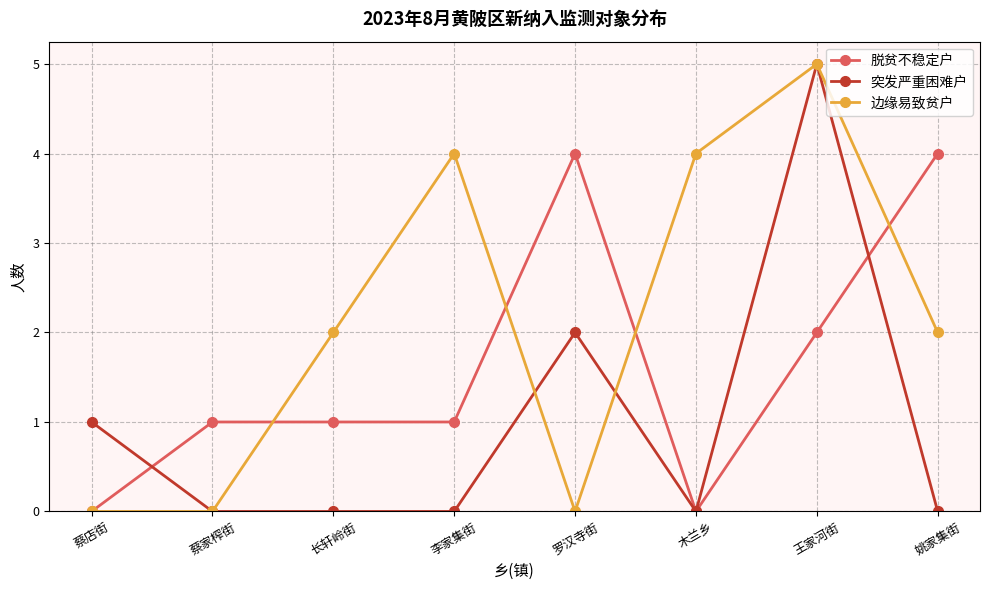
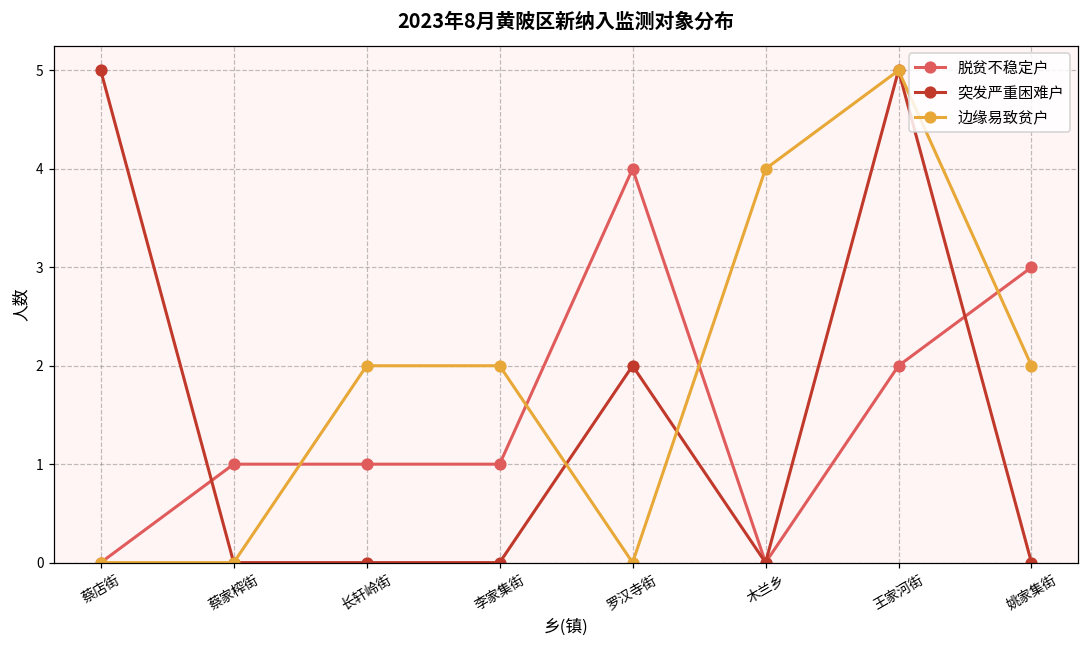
突发严重困难户, 蔡店街: 1 -> 5
边缘易致贫户, 李家集街: 4 -> 2
脱贫不稳定户, 姚家集街: 4 -> 3
